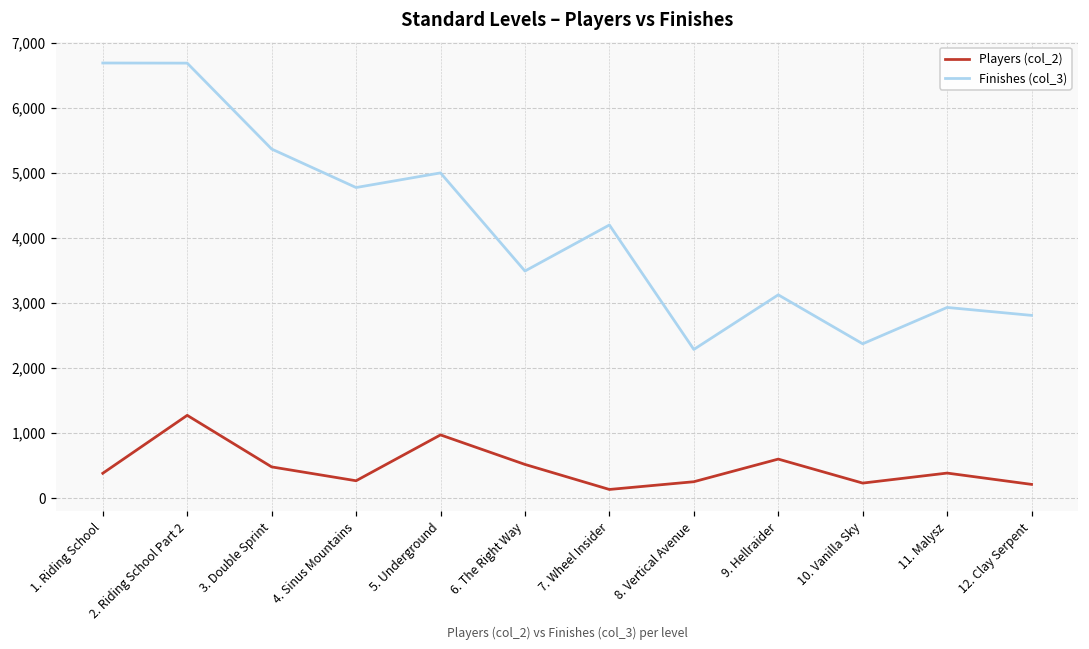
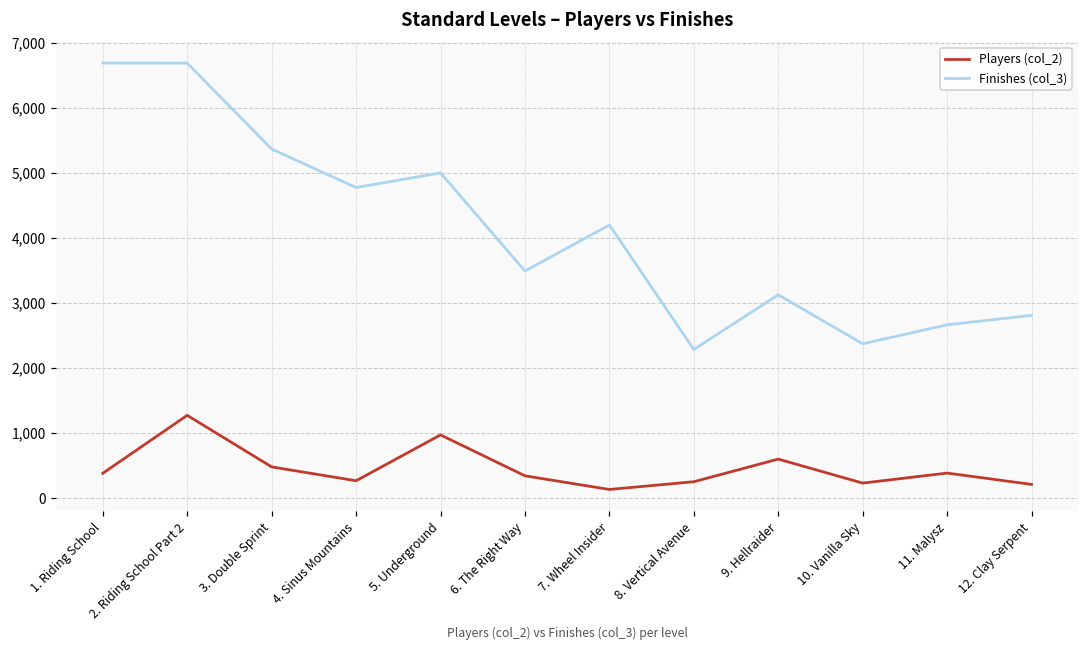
Players (col_2), 6. The Right Way: 500 -> 300
Finishes (col_3), 11. Malysz: 2,900 -> 2,700
